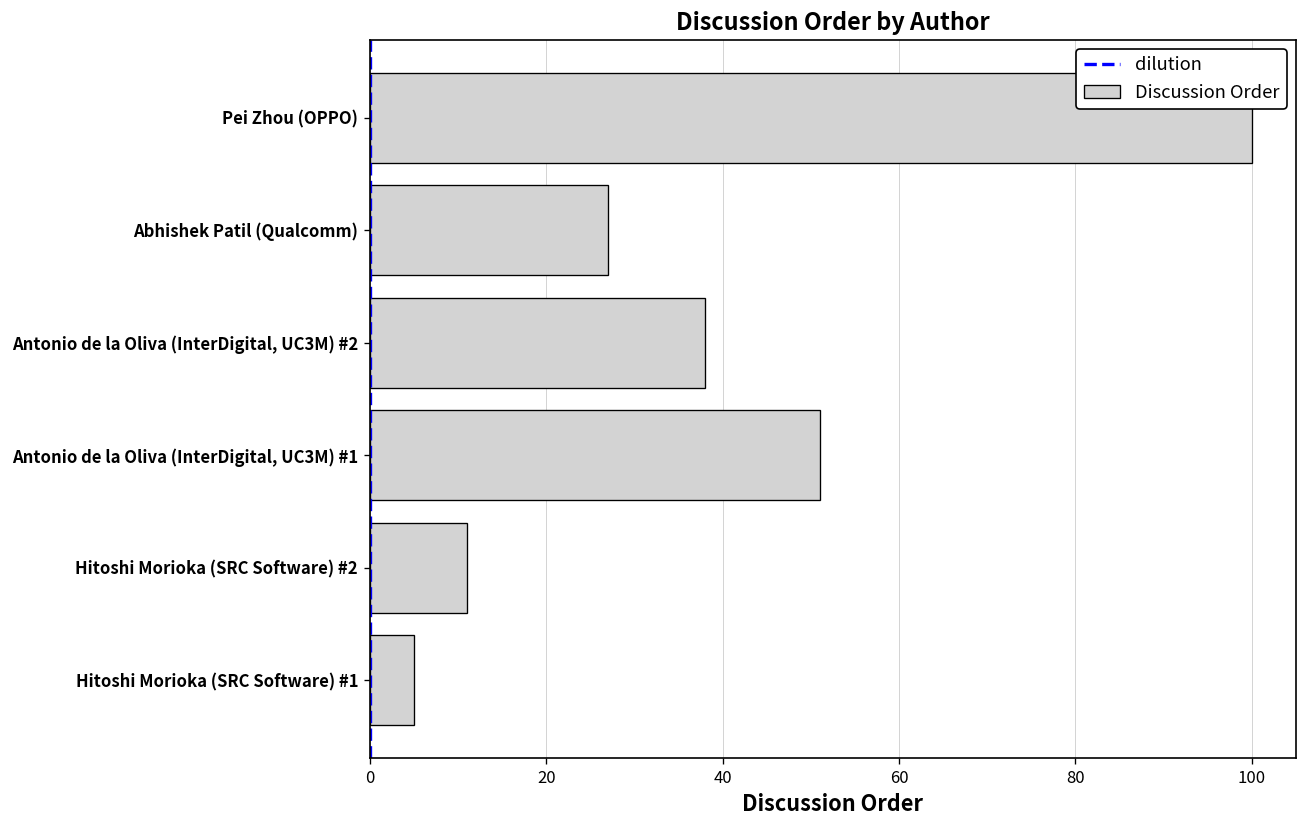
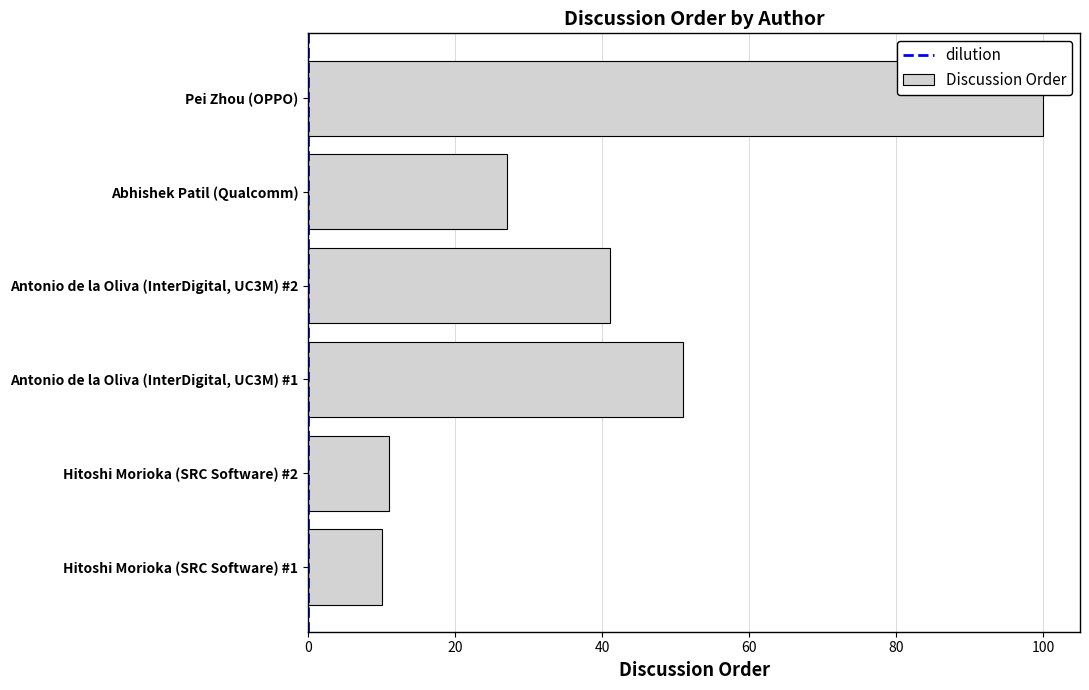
Antonio de la Oliva (InterDigital, UC3M) #2: 38 -> 41
Hitoshi Morioka (SRC Software) #1: 5 -> 10
